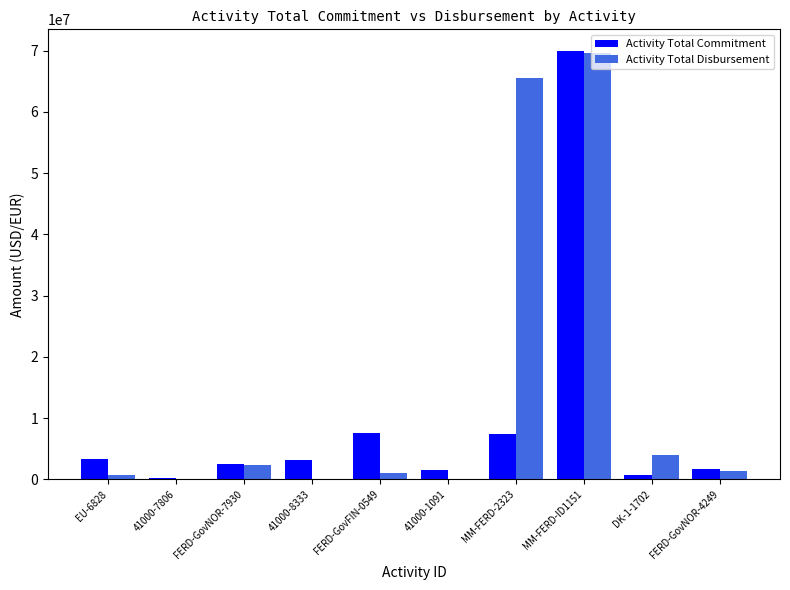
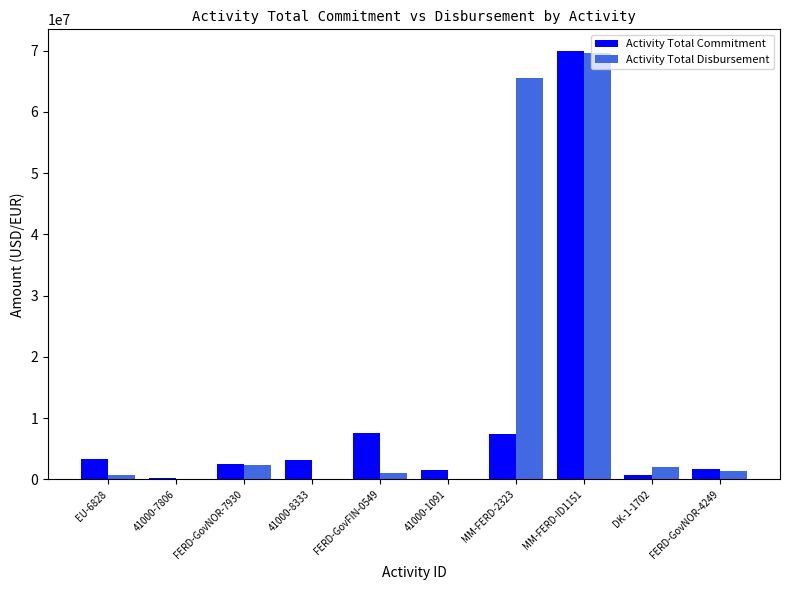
Activity Total Disbursement, DK-1-1702: 4000000 -> 2000000
